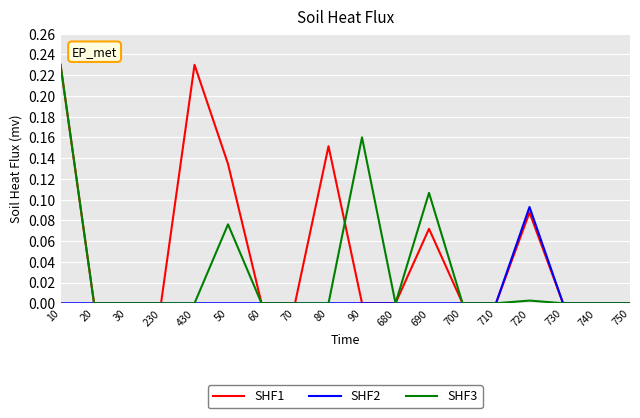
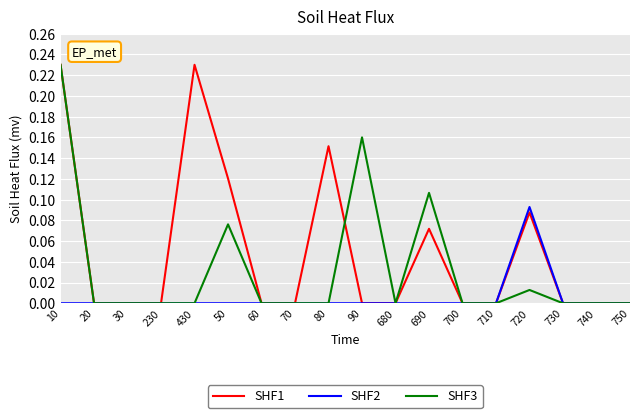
SHF1, 50: 0.134 -> 0.120
SHF3, 720: 0.003 -> 0.013
